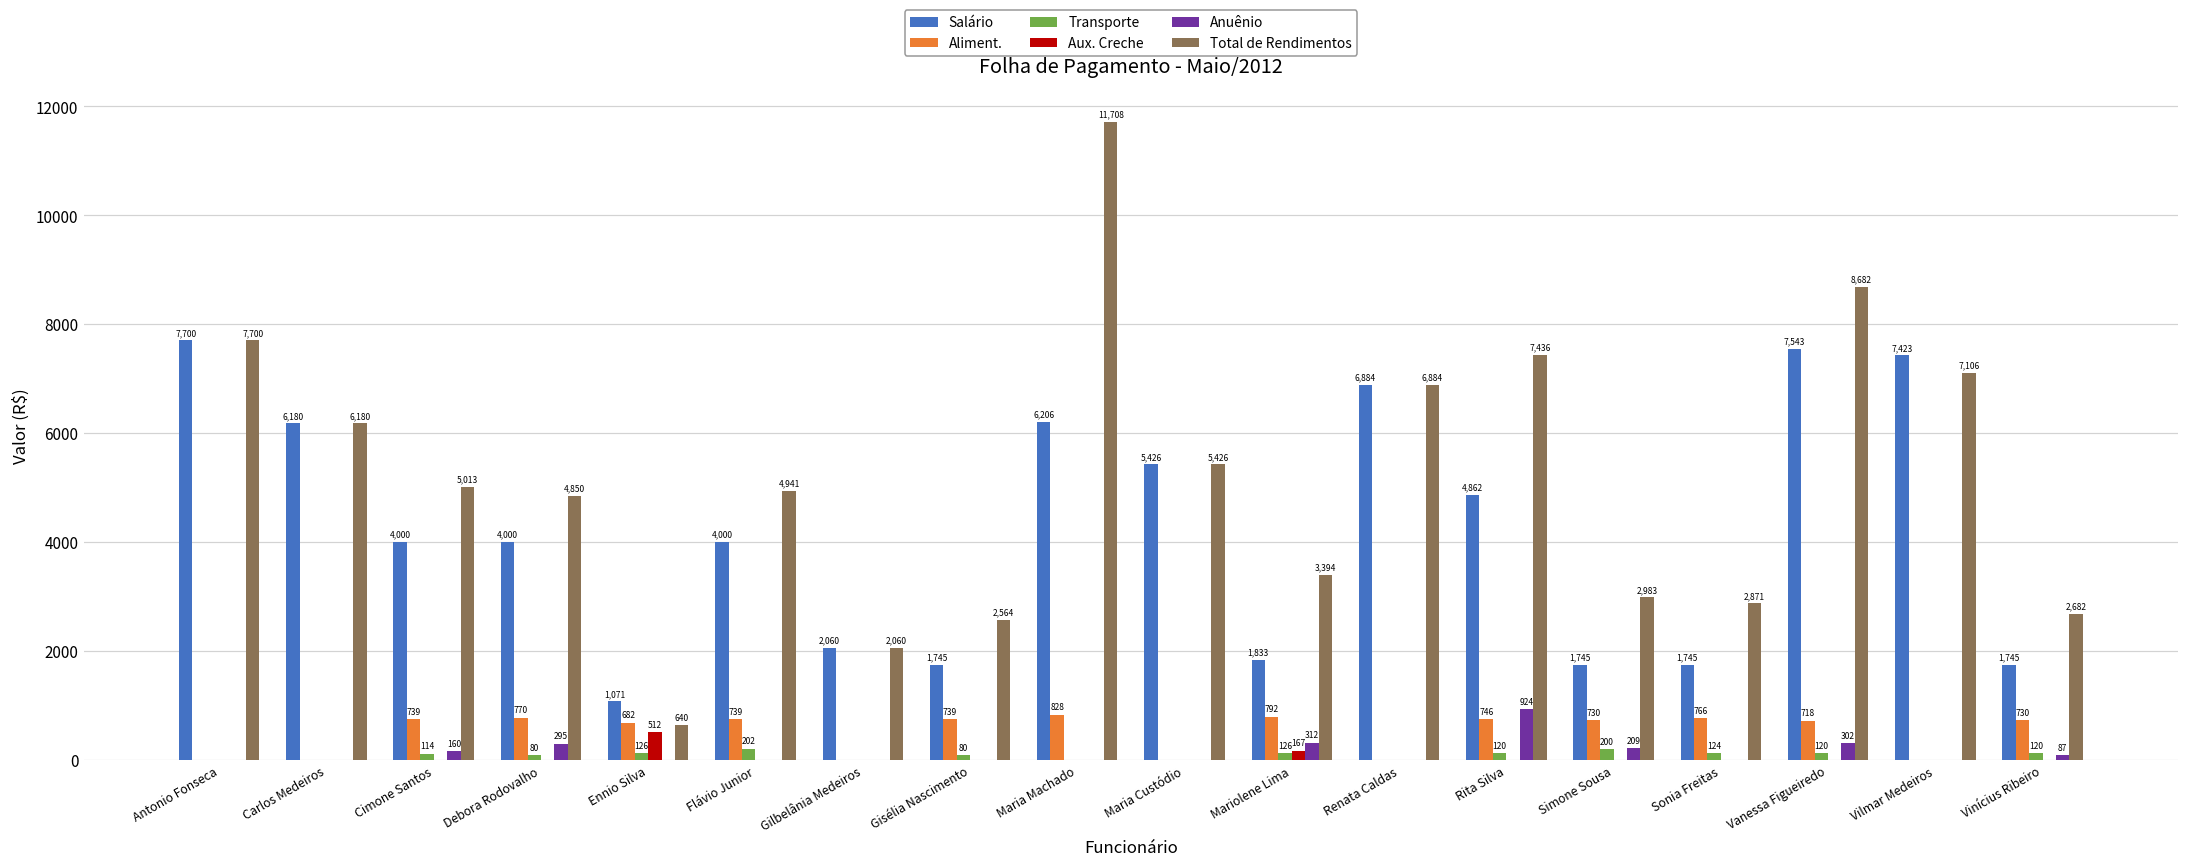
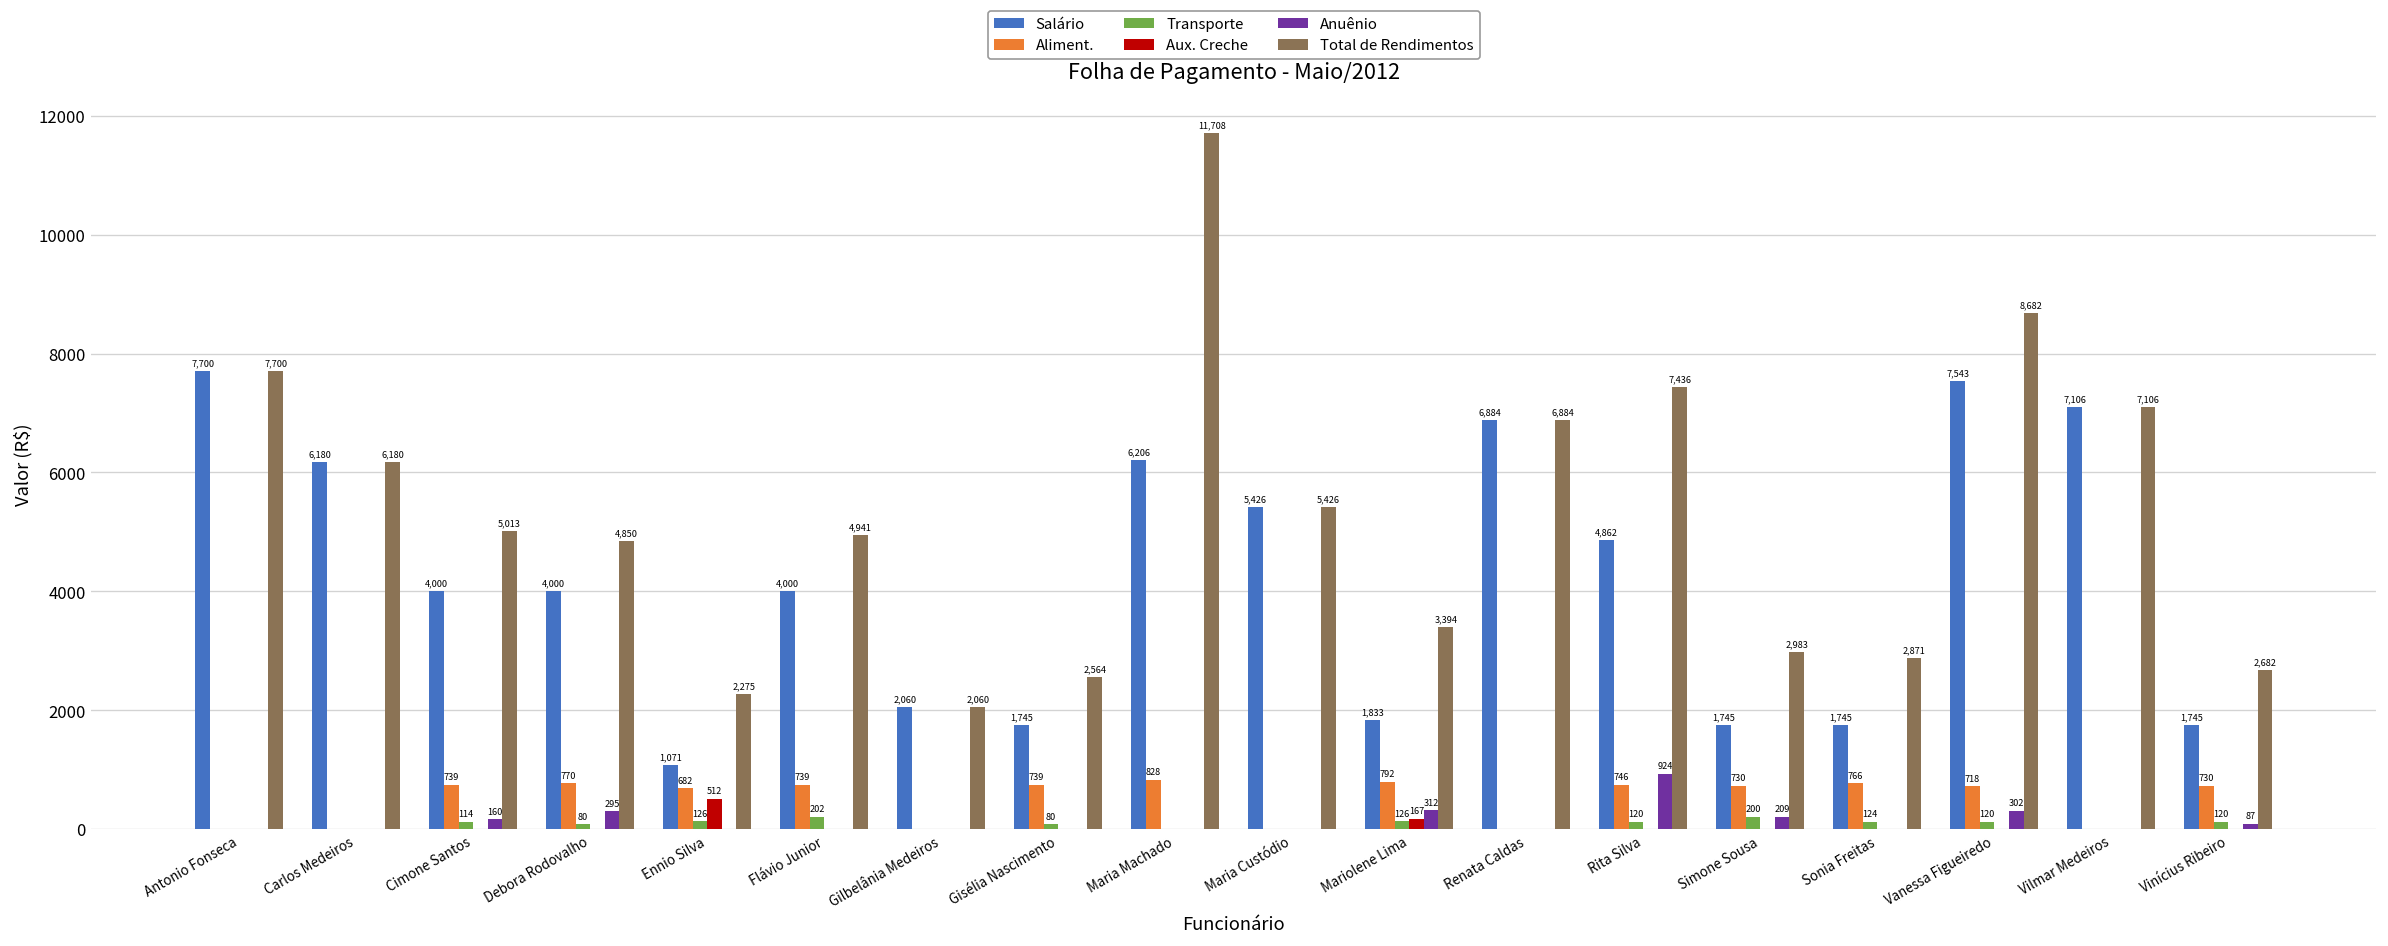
Total de Rendimentos, Ennio Silva: 640 -> 2,275
Salário, Vilmar Medeiros: 7,423 -> 7,106
